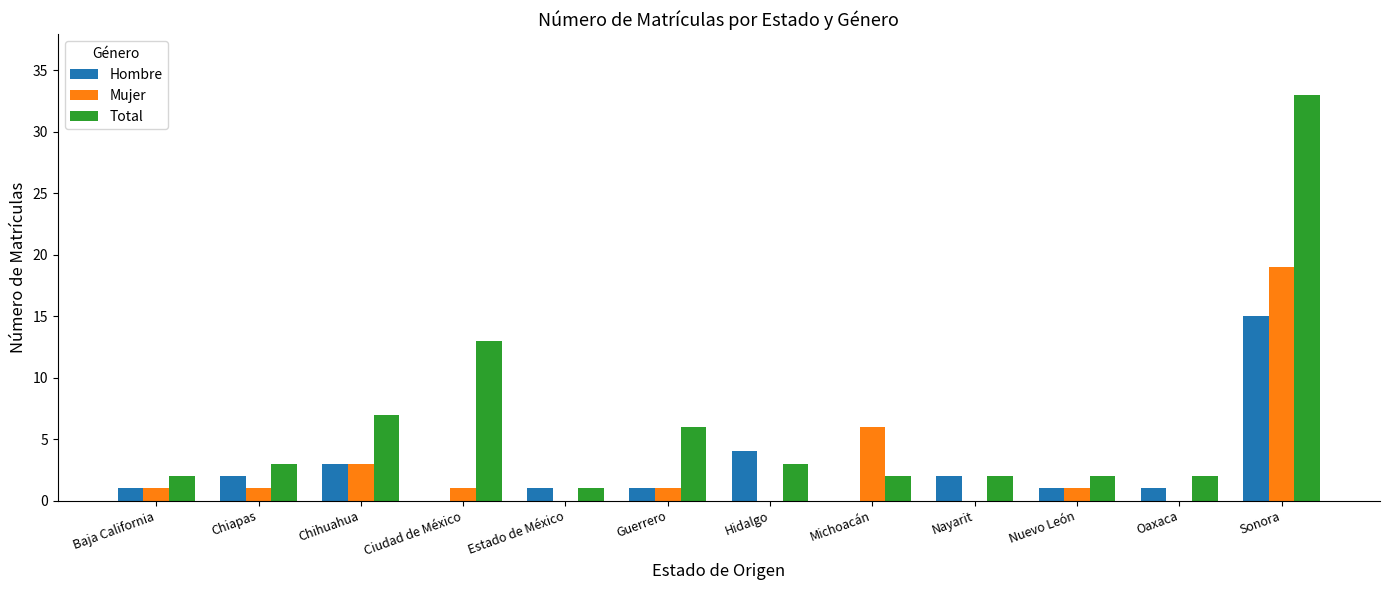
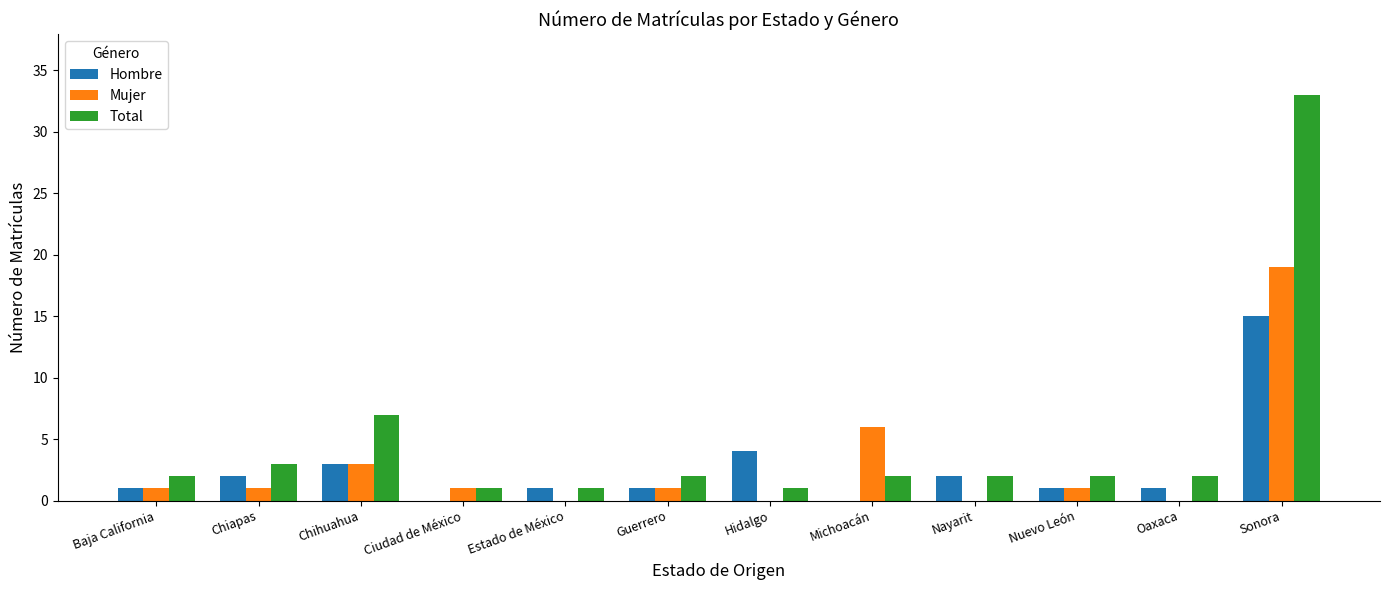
Total, Ciudad de México: 13 -> 1
Total, Guerrero: 6 -> 2
Total, Hidalgo: 3 -> 1
